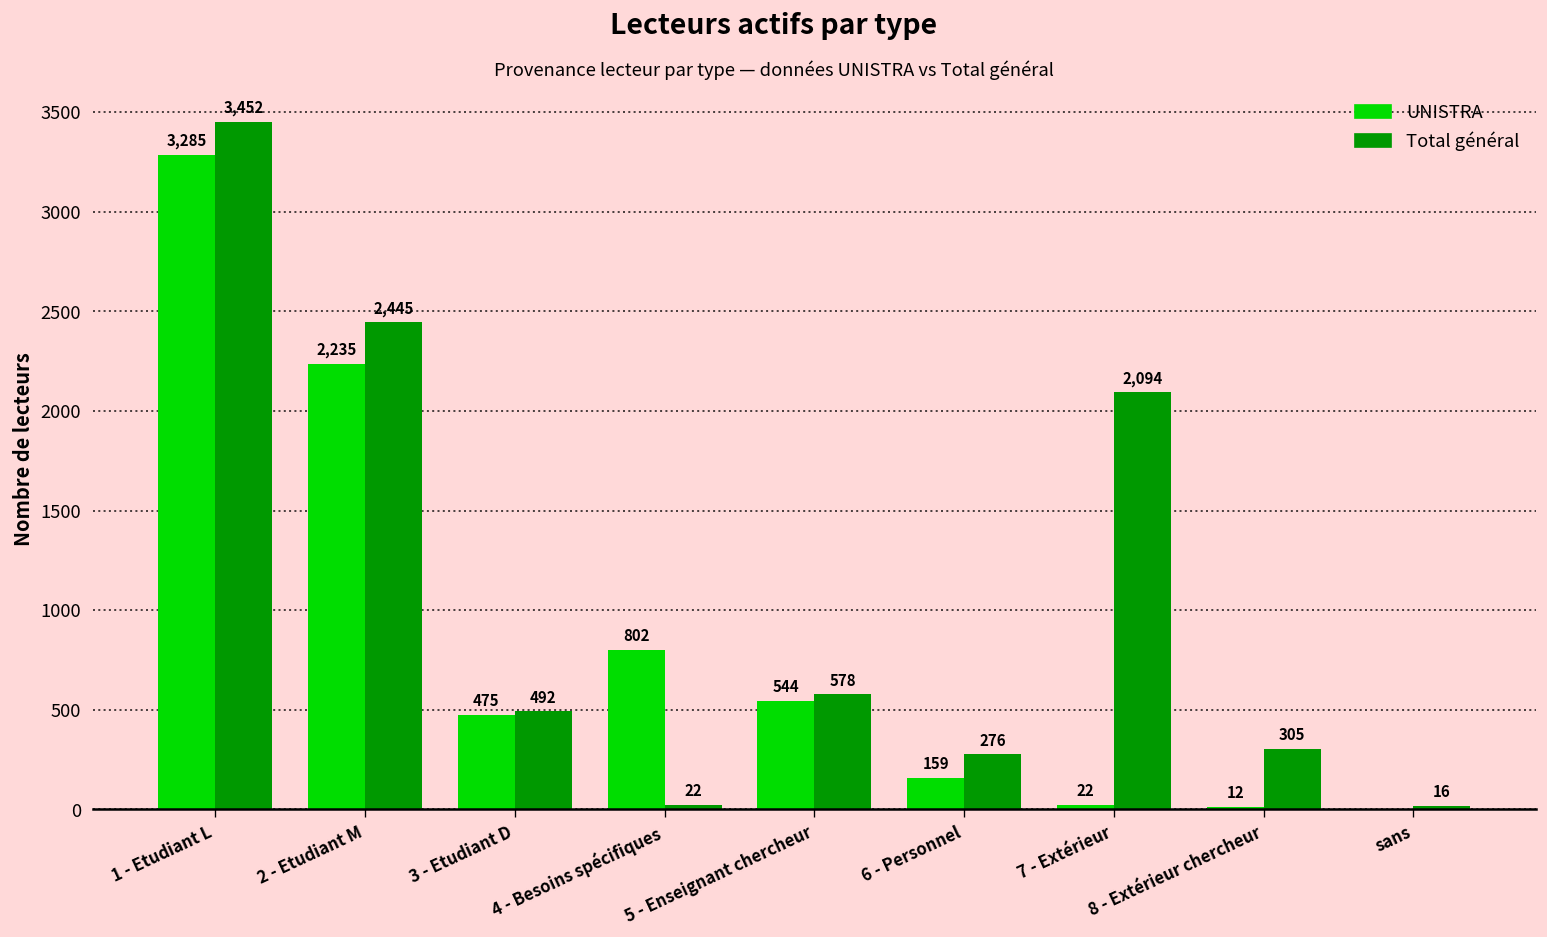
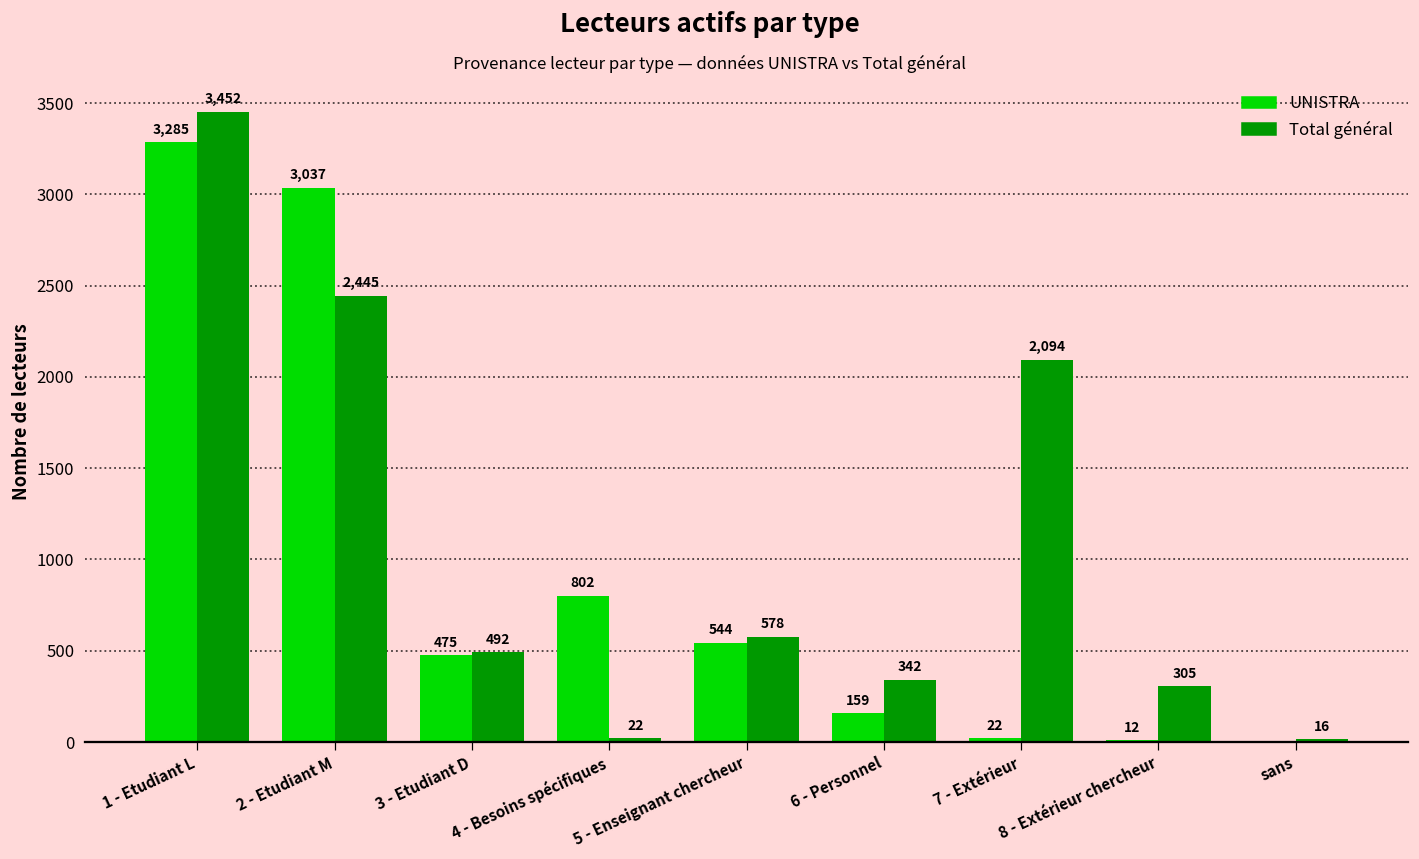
UNISTRA, 2 - Etudiant M: 2,235 -> 3,037
Total général, 6 - Personnel: 276 -> 342
